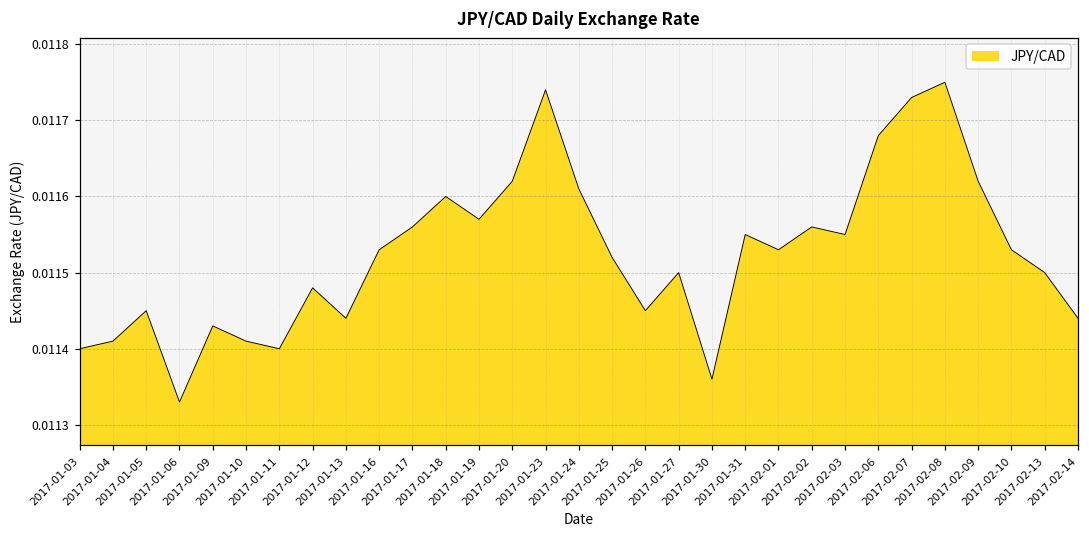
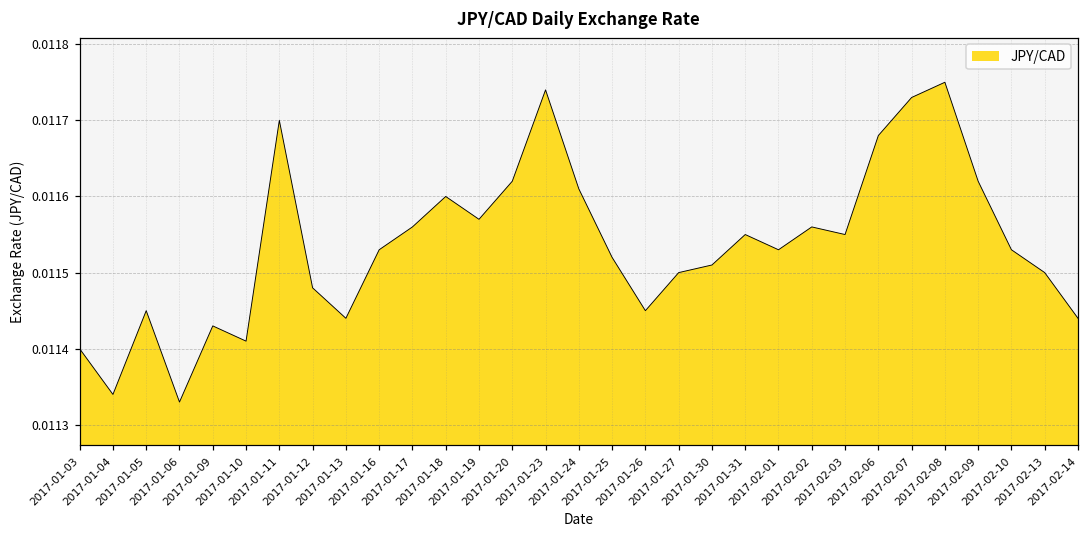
2017-01-04: 0.01141 -> 0.01134
2017-01-11: 0.0114 -> 0.0117
2017-01-30: 0.01136 -> 0.01151
